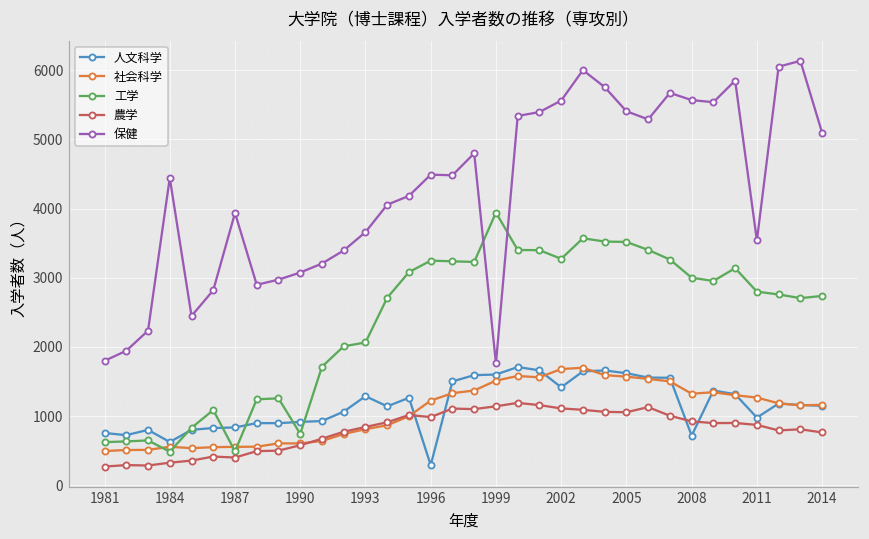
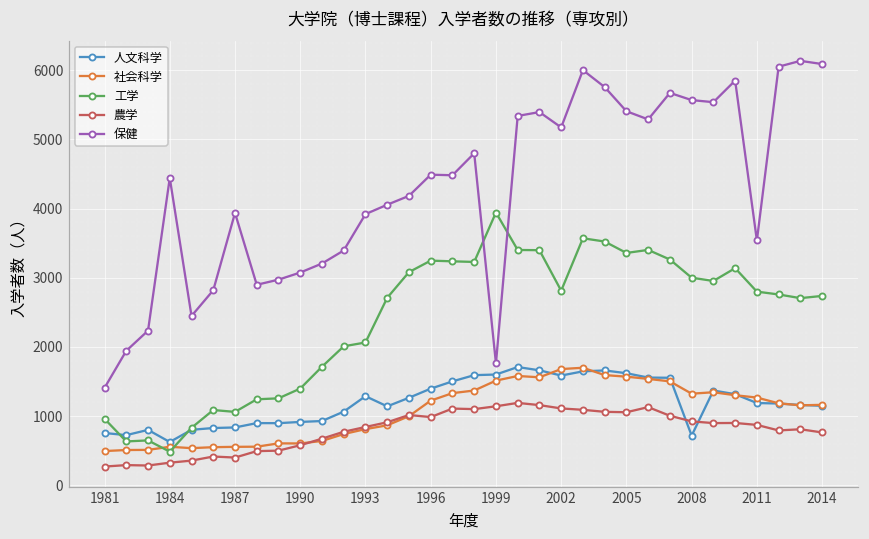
工学, 1981: 600 -> 1000
保健, 1981: 1800 -> 1400
工学, 1987: 500 -> 1100
工学, 1990: 700 -> 1400
保健, 1993: 3700 -> 3900
人文科学, 1996: 300 -> 1400
人文科学, 2002: 1400 -> 1600
工学, 2002: 3300 -> 2800
保健, 2002: 5600 -> 5200
工学, 2005: 3500 -> 3400
人文科学, 2011: 1000 -> 1200
保健, 2014: 5100 -> 6100
